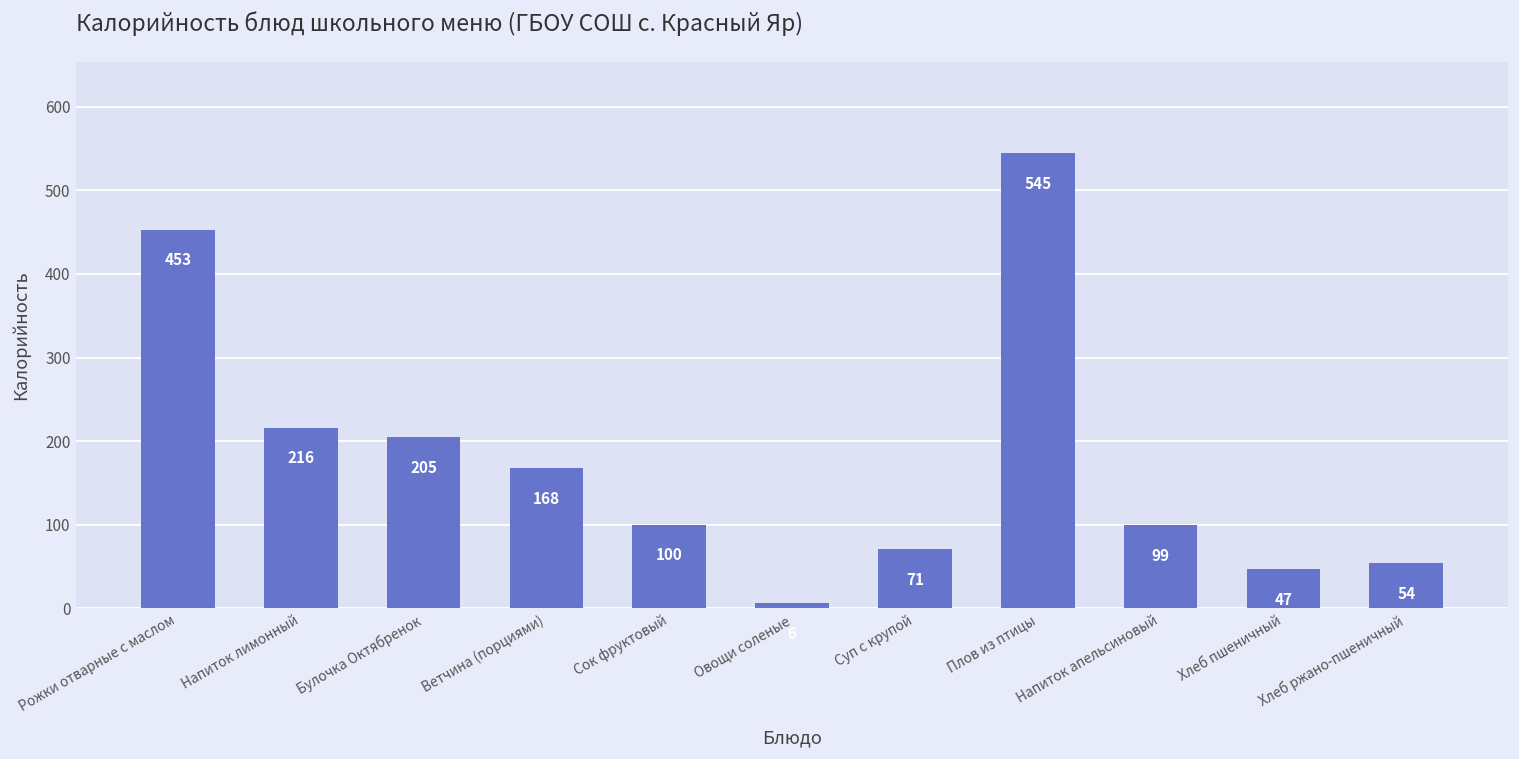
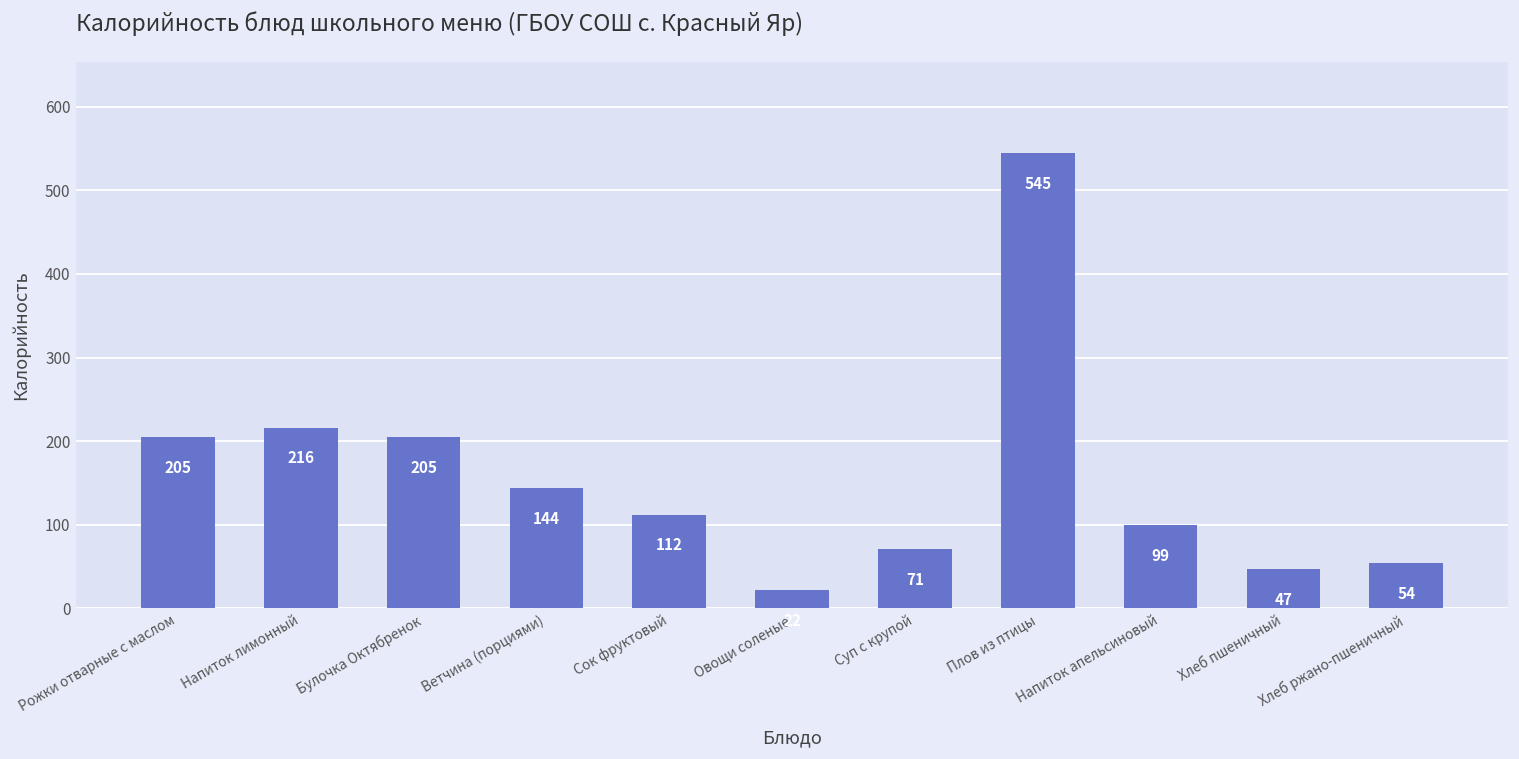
Рожки отварные с маслом: 453 -> 205
Ветчина (порциями): 168 -> 144
Сок фруктовый: 100 -> 112
Овощи соленые: 10 -> 20
